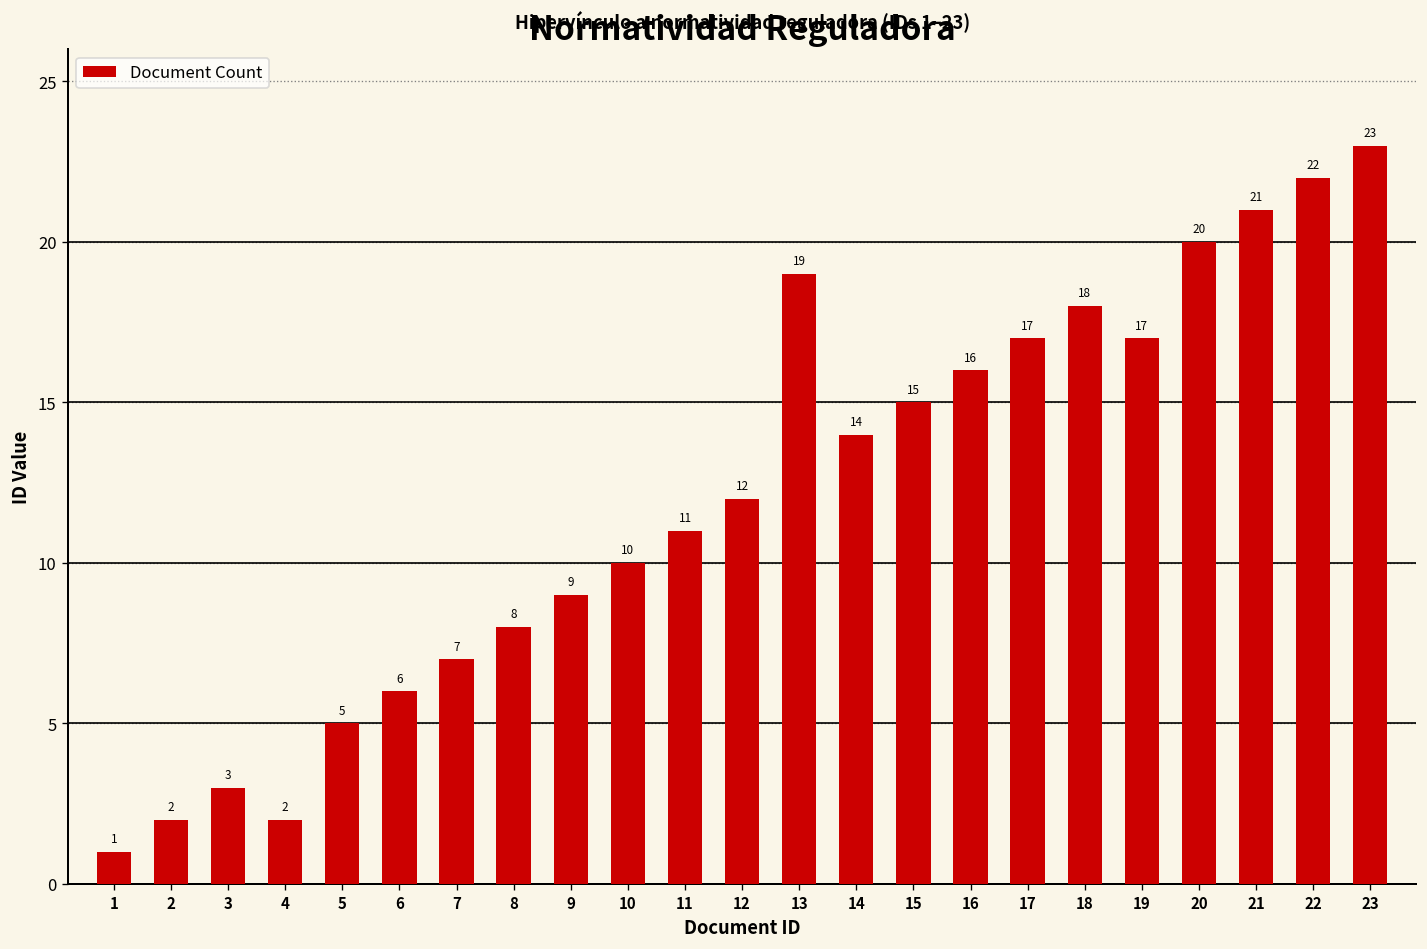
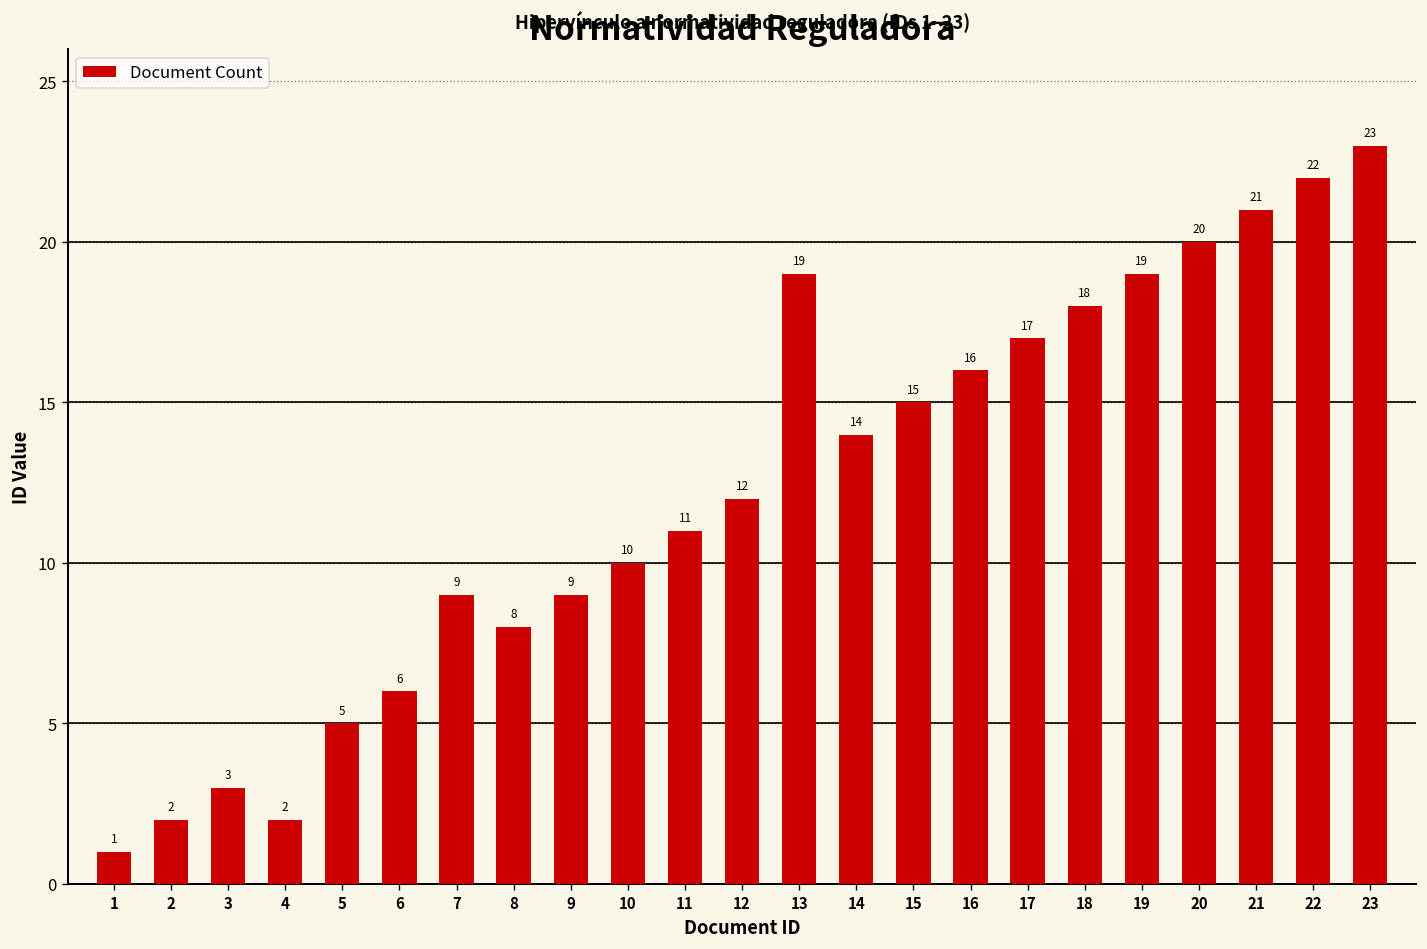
7: 7 -> 9
19: 17 -> 19
